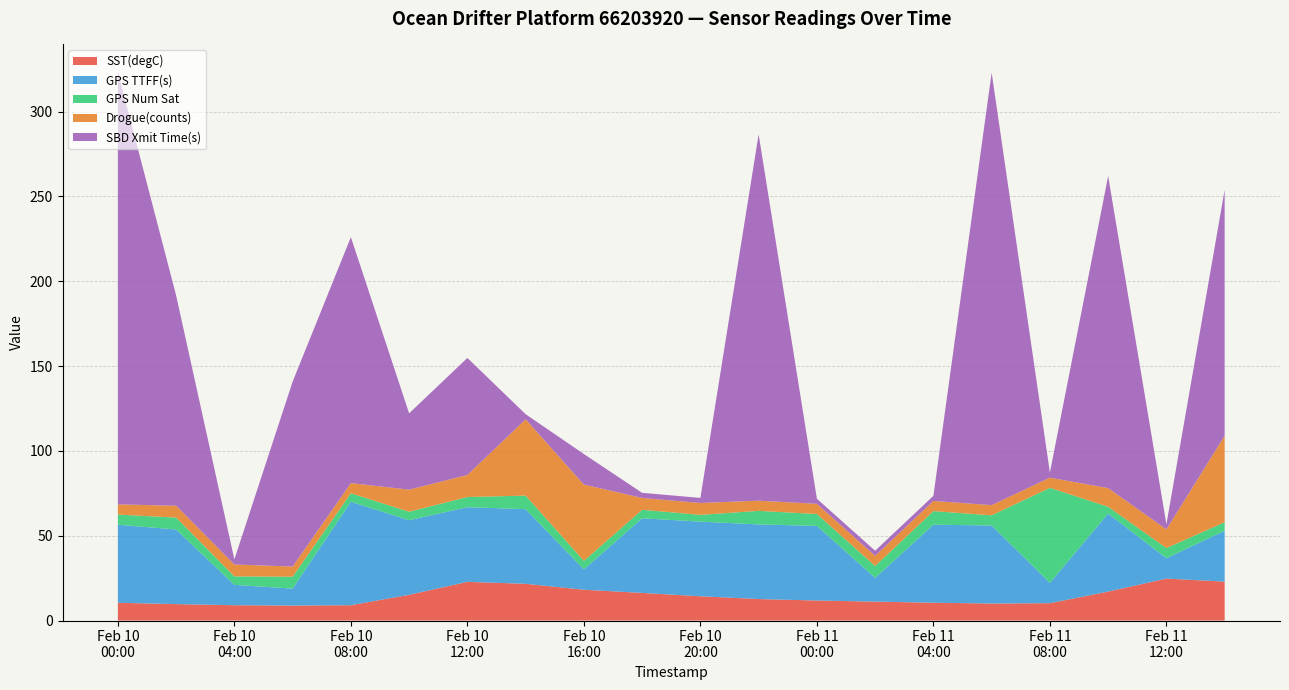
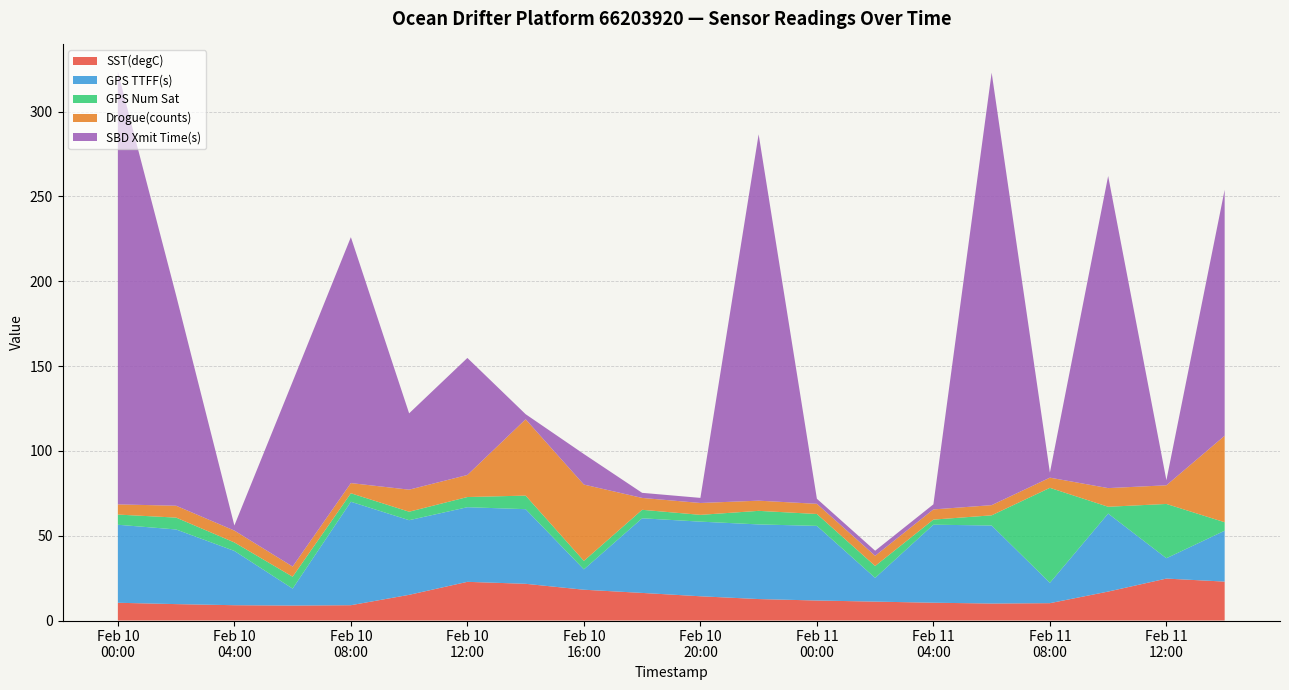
GPS TTFF(s), Feb 10 04:00: 12 -> 32
GPS Num Sat, Feb 11 04:00: 8 -> 3
GPS Num Sat, Feb 11 12:00: 6 -> 32
